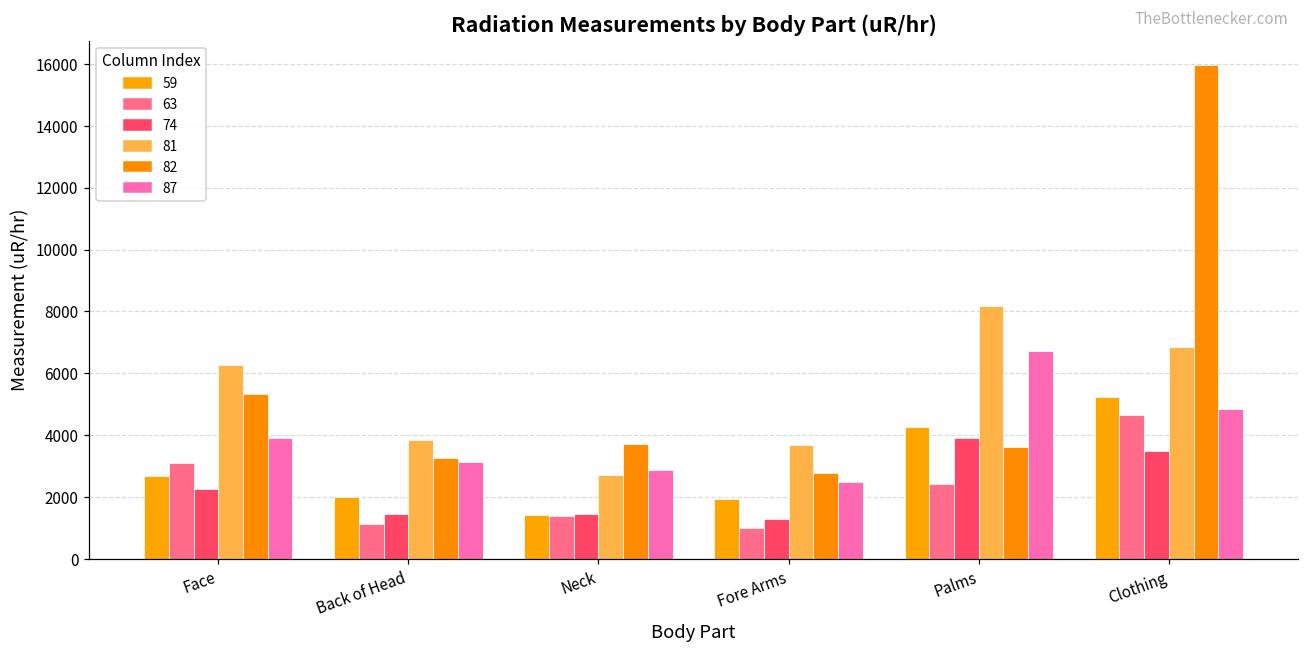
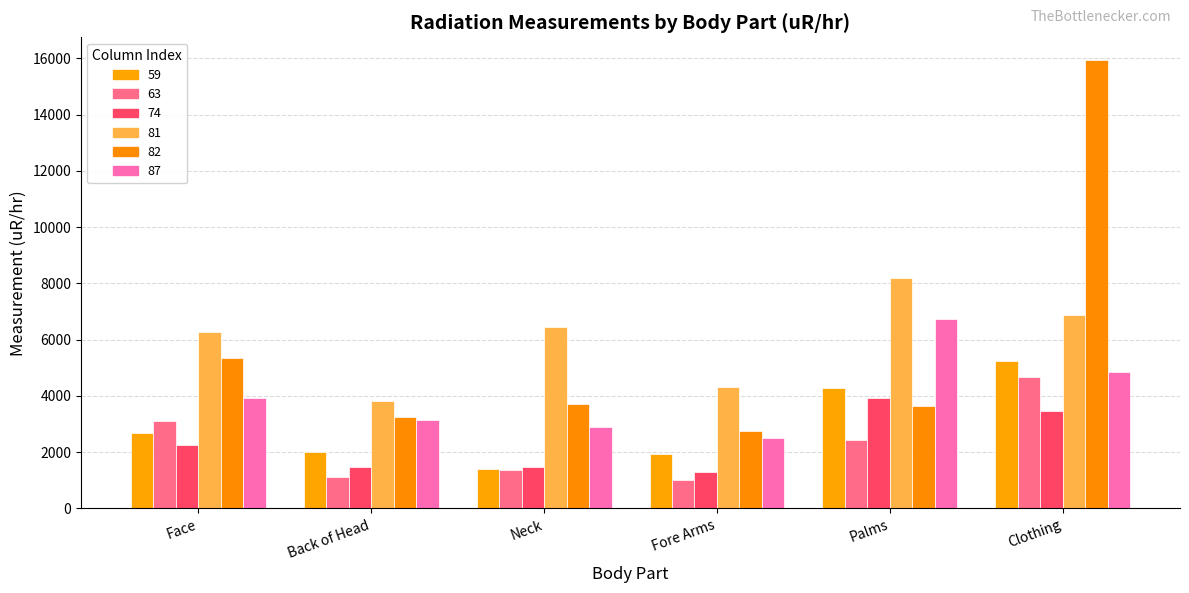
81, Neck: 2700 -> 6400
81, Fore Arms: 3700 -> 4300
